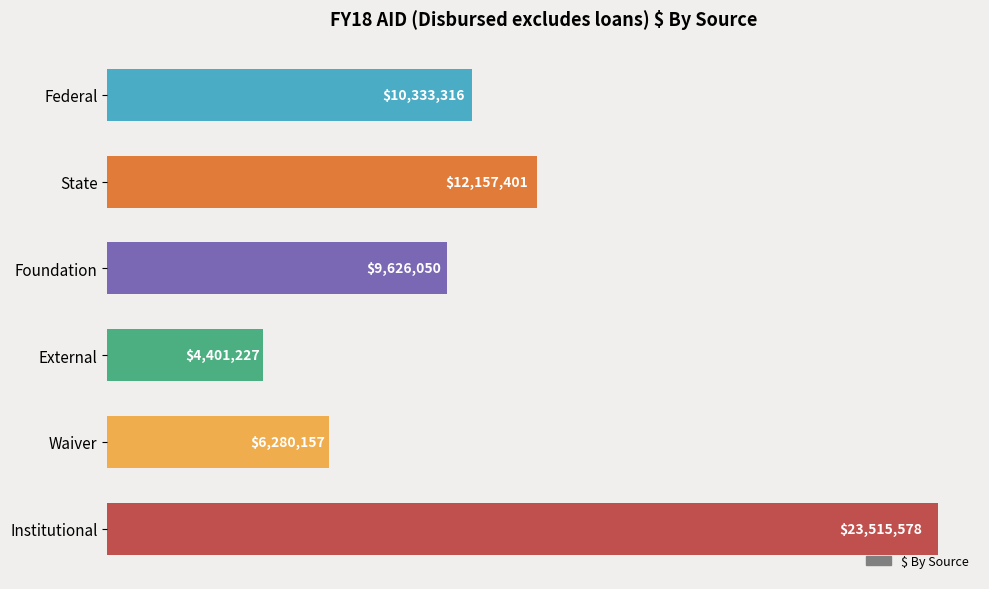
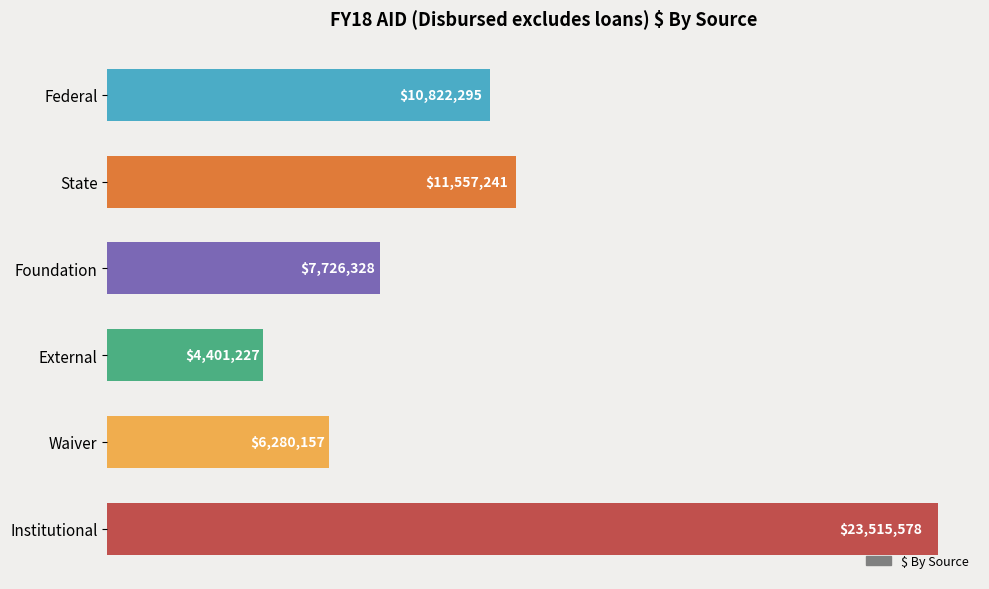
Federal: $10,333,316 -> $10,822,295
State: $12,157,401 -> $11,557,241
Foundation: $9,626,050 -> $7,726,328
